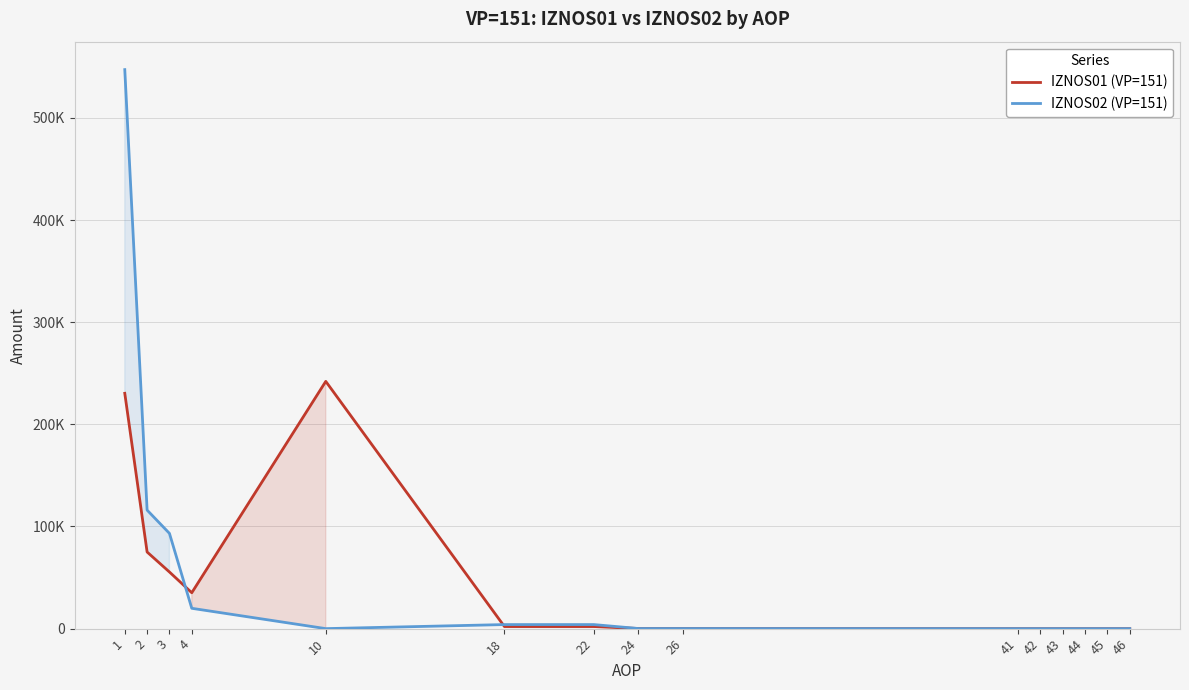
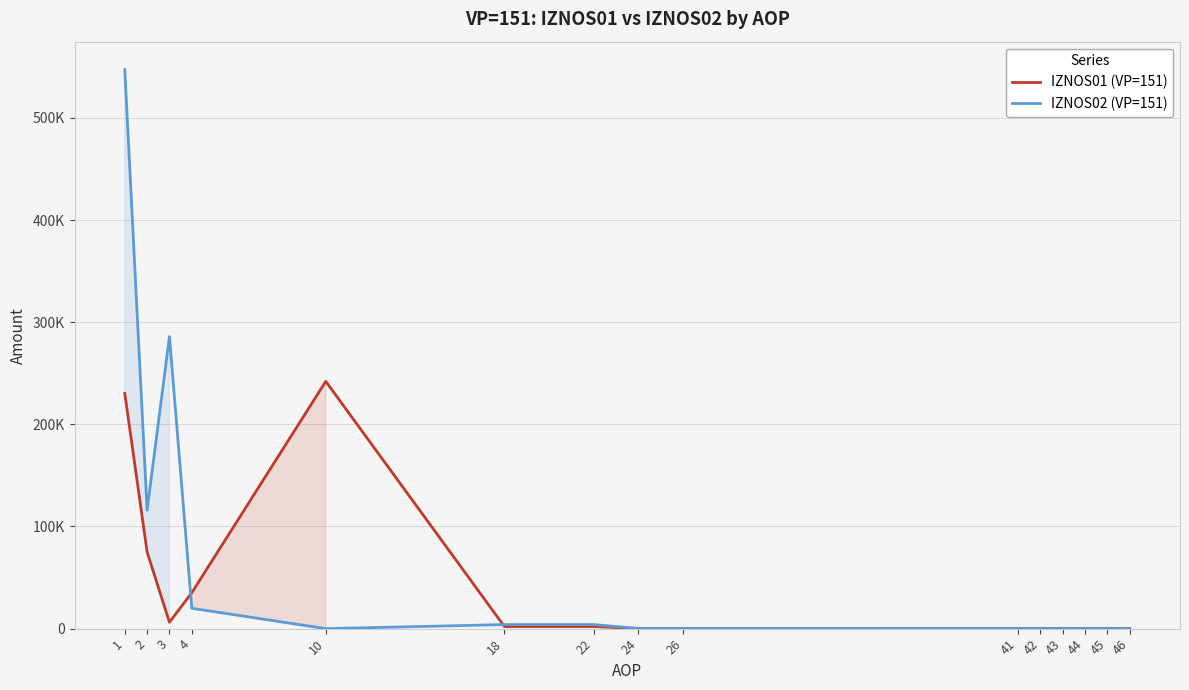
IZNOS01 (VP=151), 3: 55000 -> 6000
IZNOS02 (VP=151), 3: 93000 -> 286000
